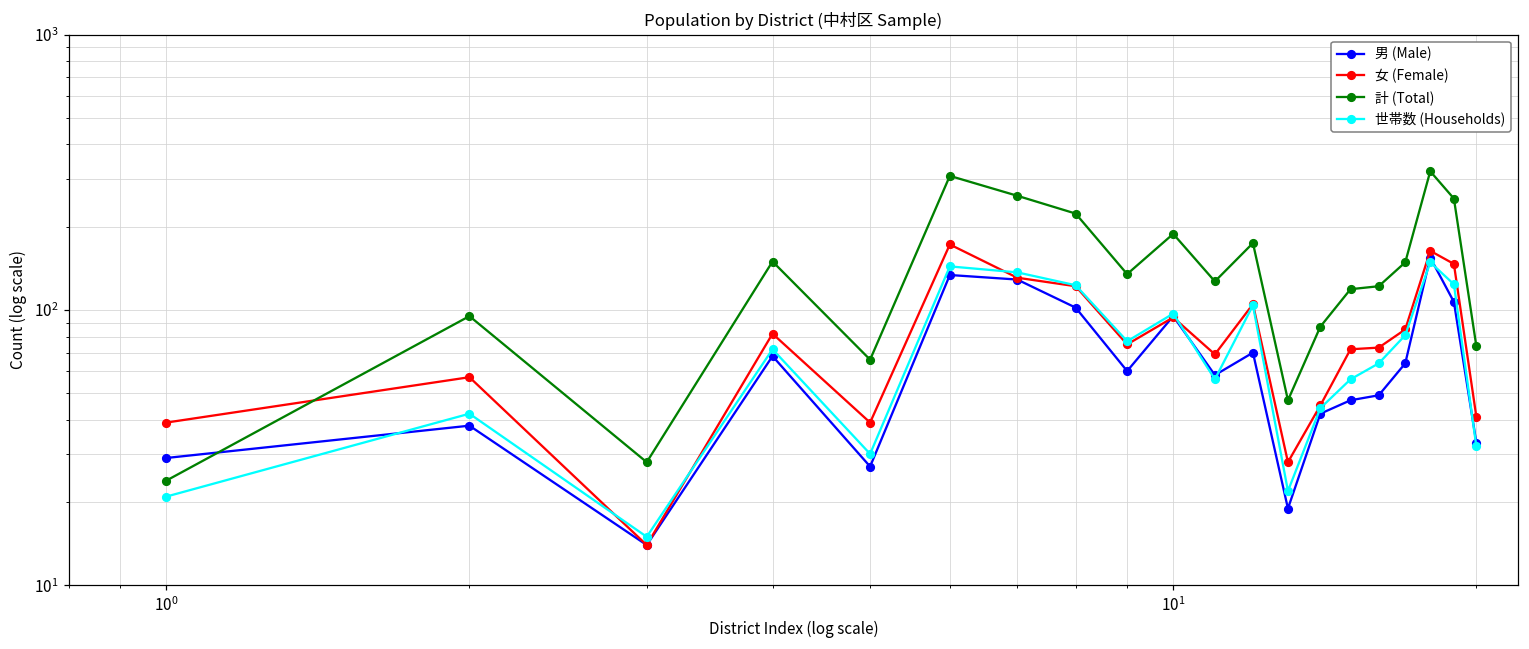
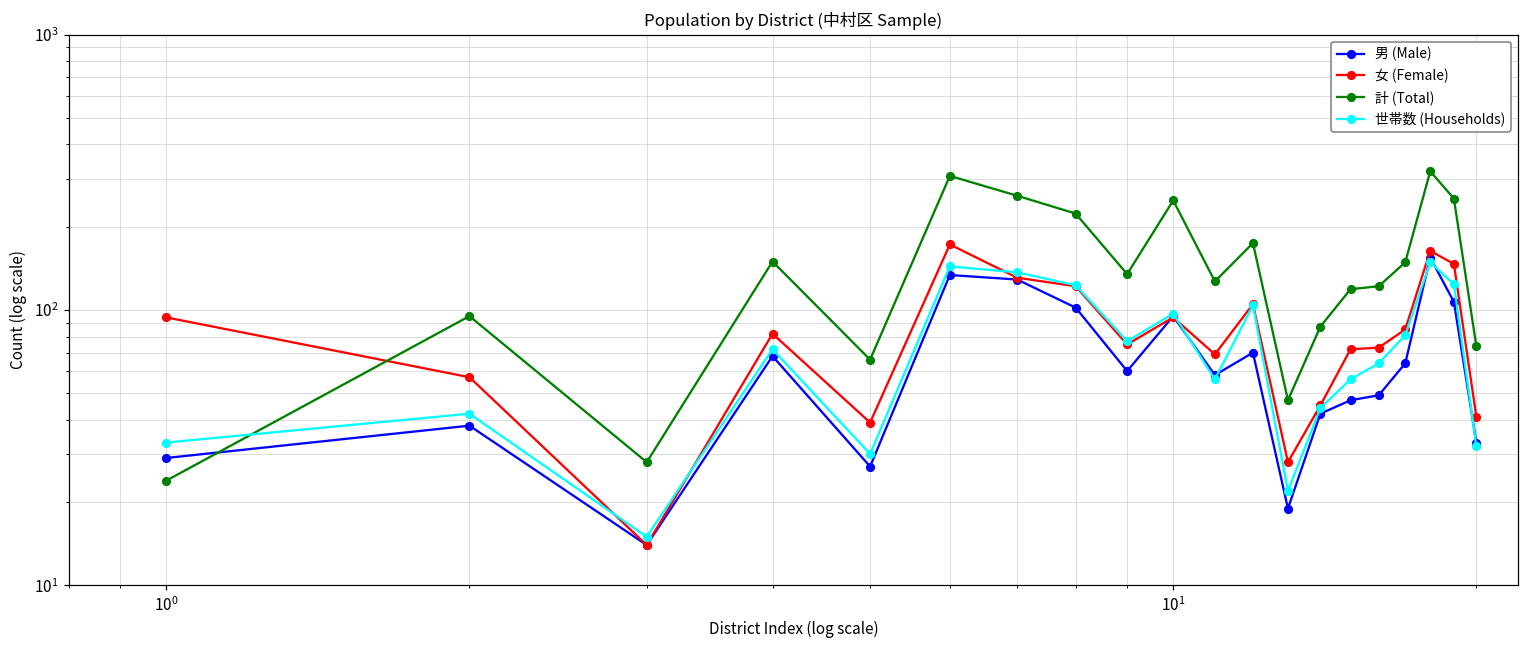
女 (Female), 10^0: 39 -> 94
世帯数 (Households), 10^0: 21 -> 33
計 (Total), 10^1: 190 -> 250
